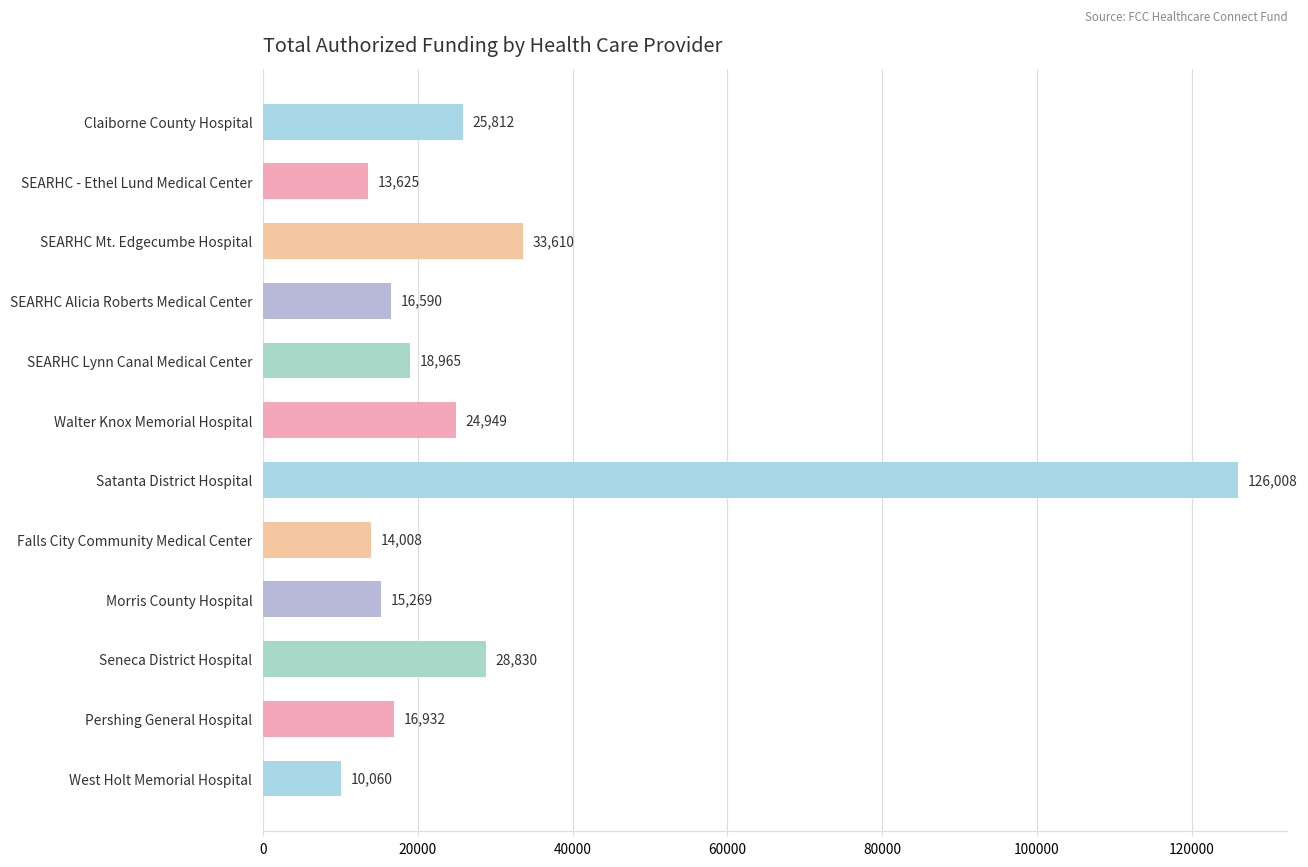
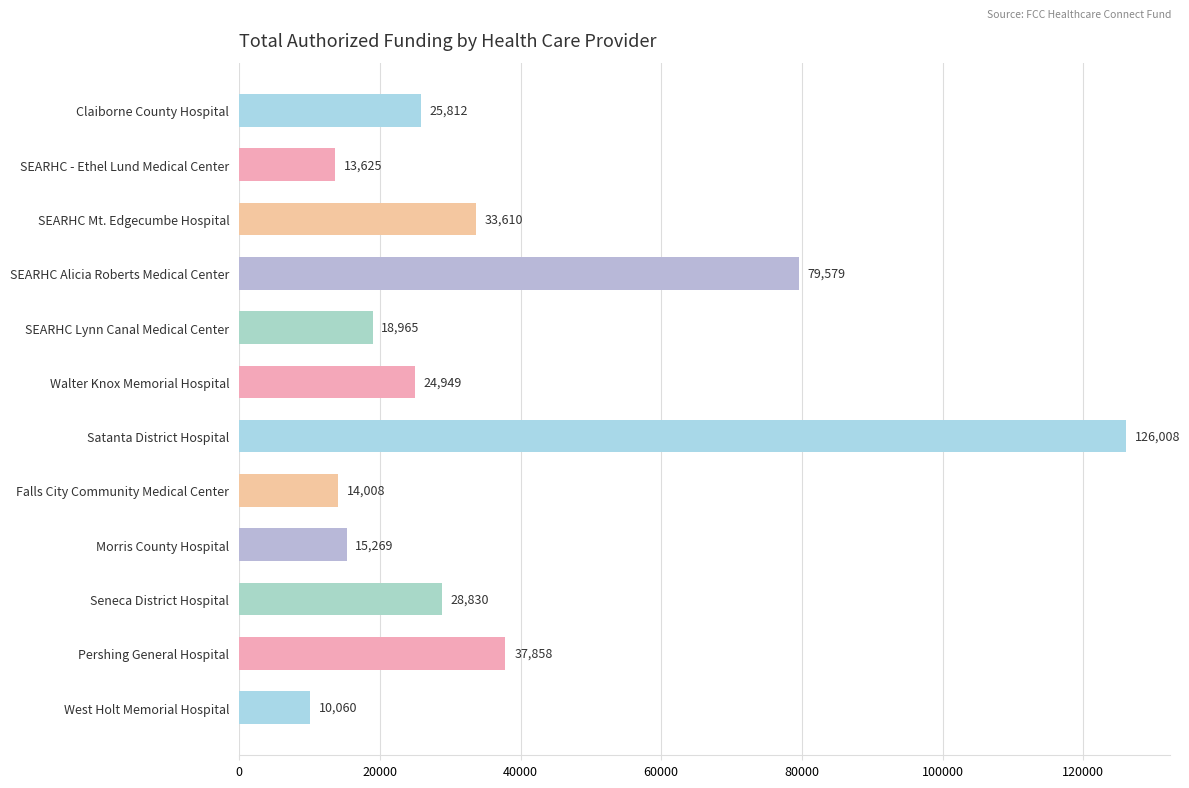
SEARHC Alicia Roberts Medical Center: 16,590 -> 79,579
Pershing General Hospital: 16,932 -> 37,858
